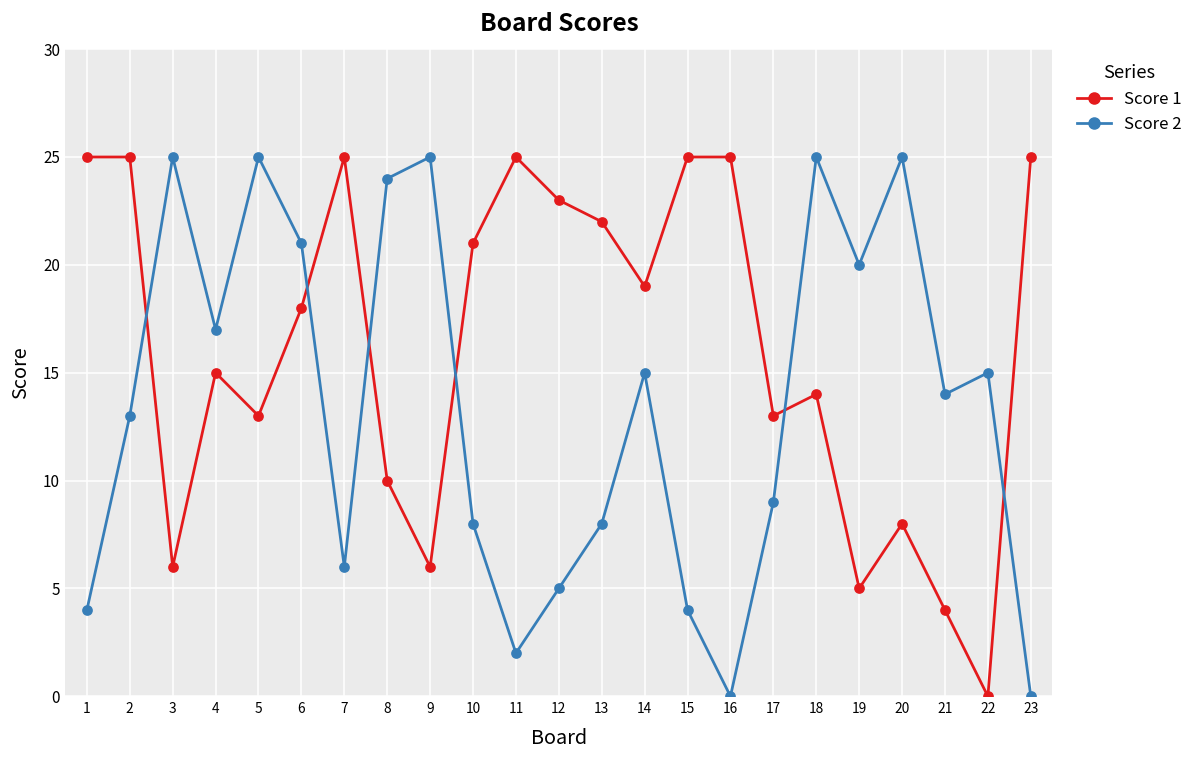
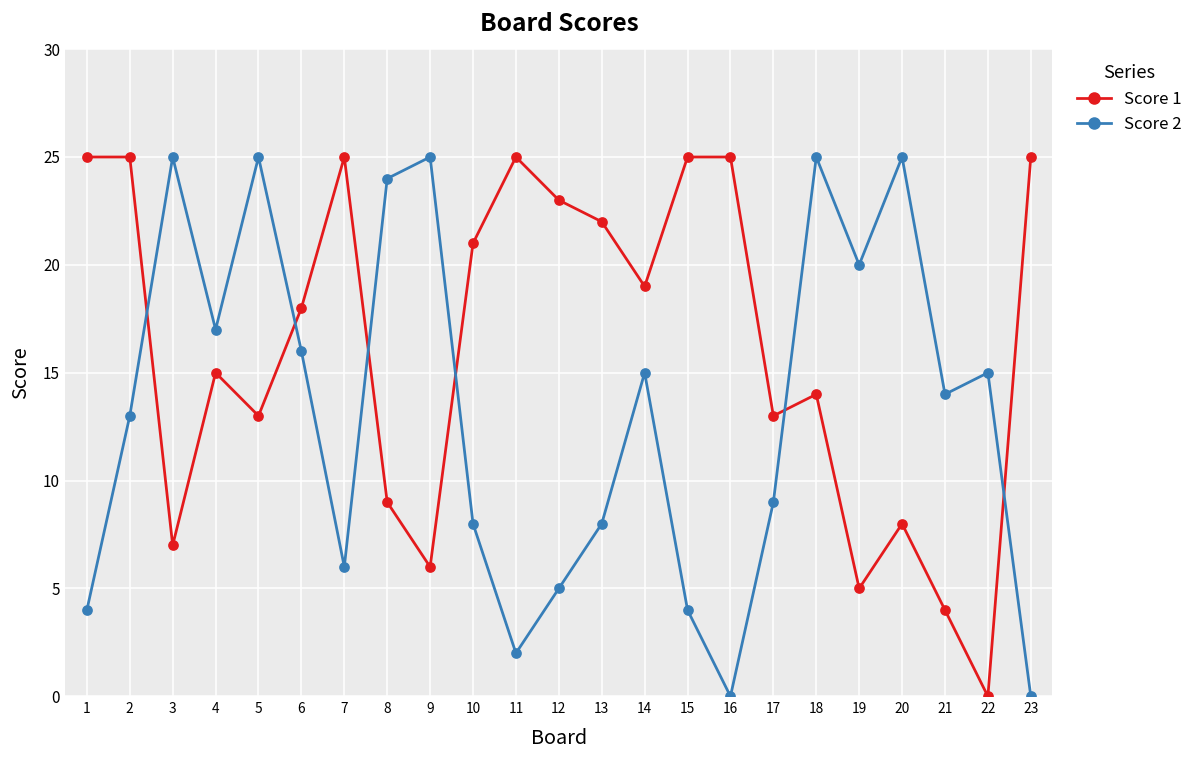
Score 1, 3: 6 -> 7
Score 2, 6: 21 -> 16
Score 1, 8: 10 -> 9
